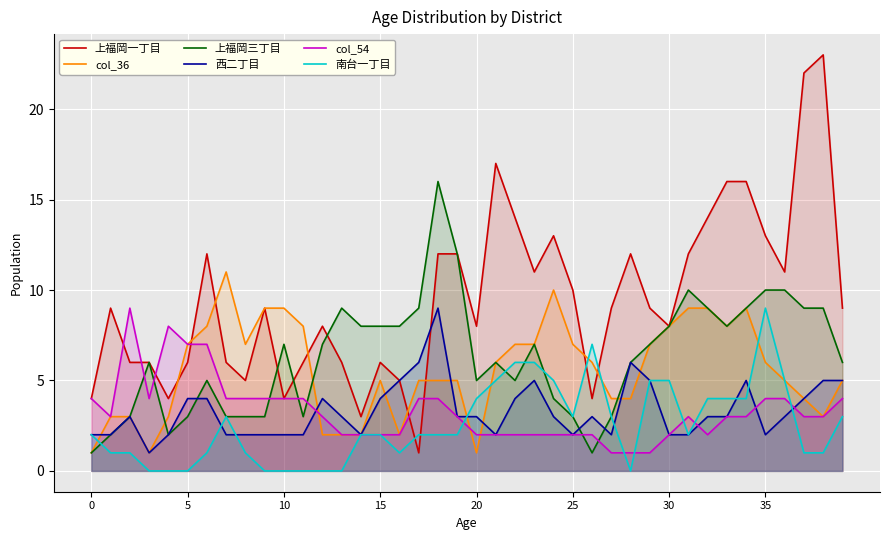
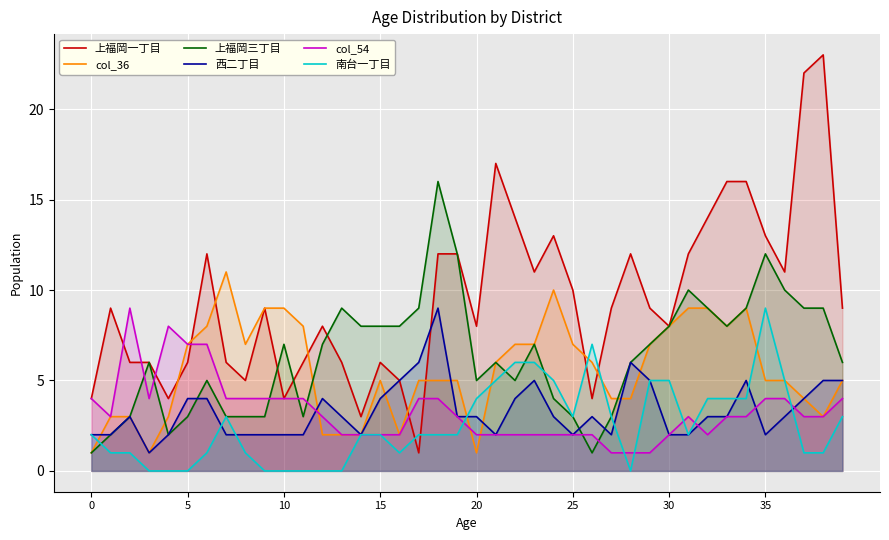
col_36, 35: 6 -> 5
上福岡三丁目, 35: 10 -> 12
